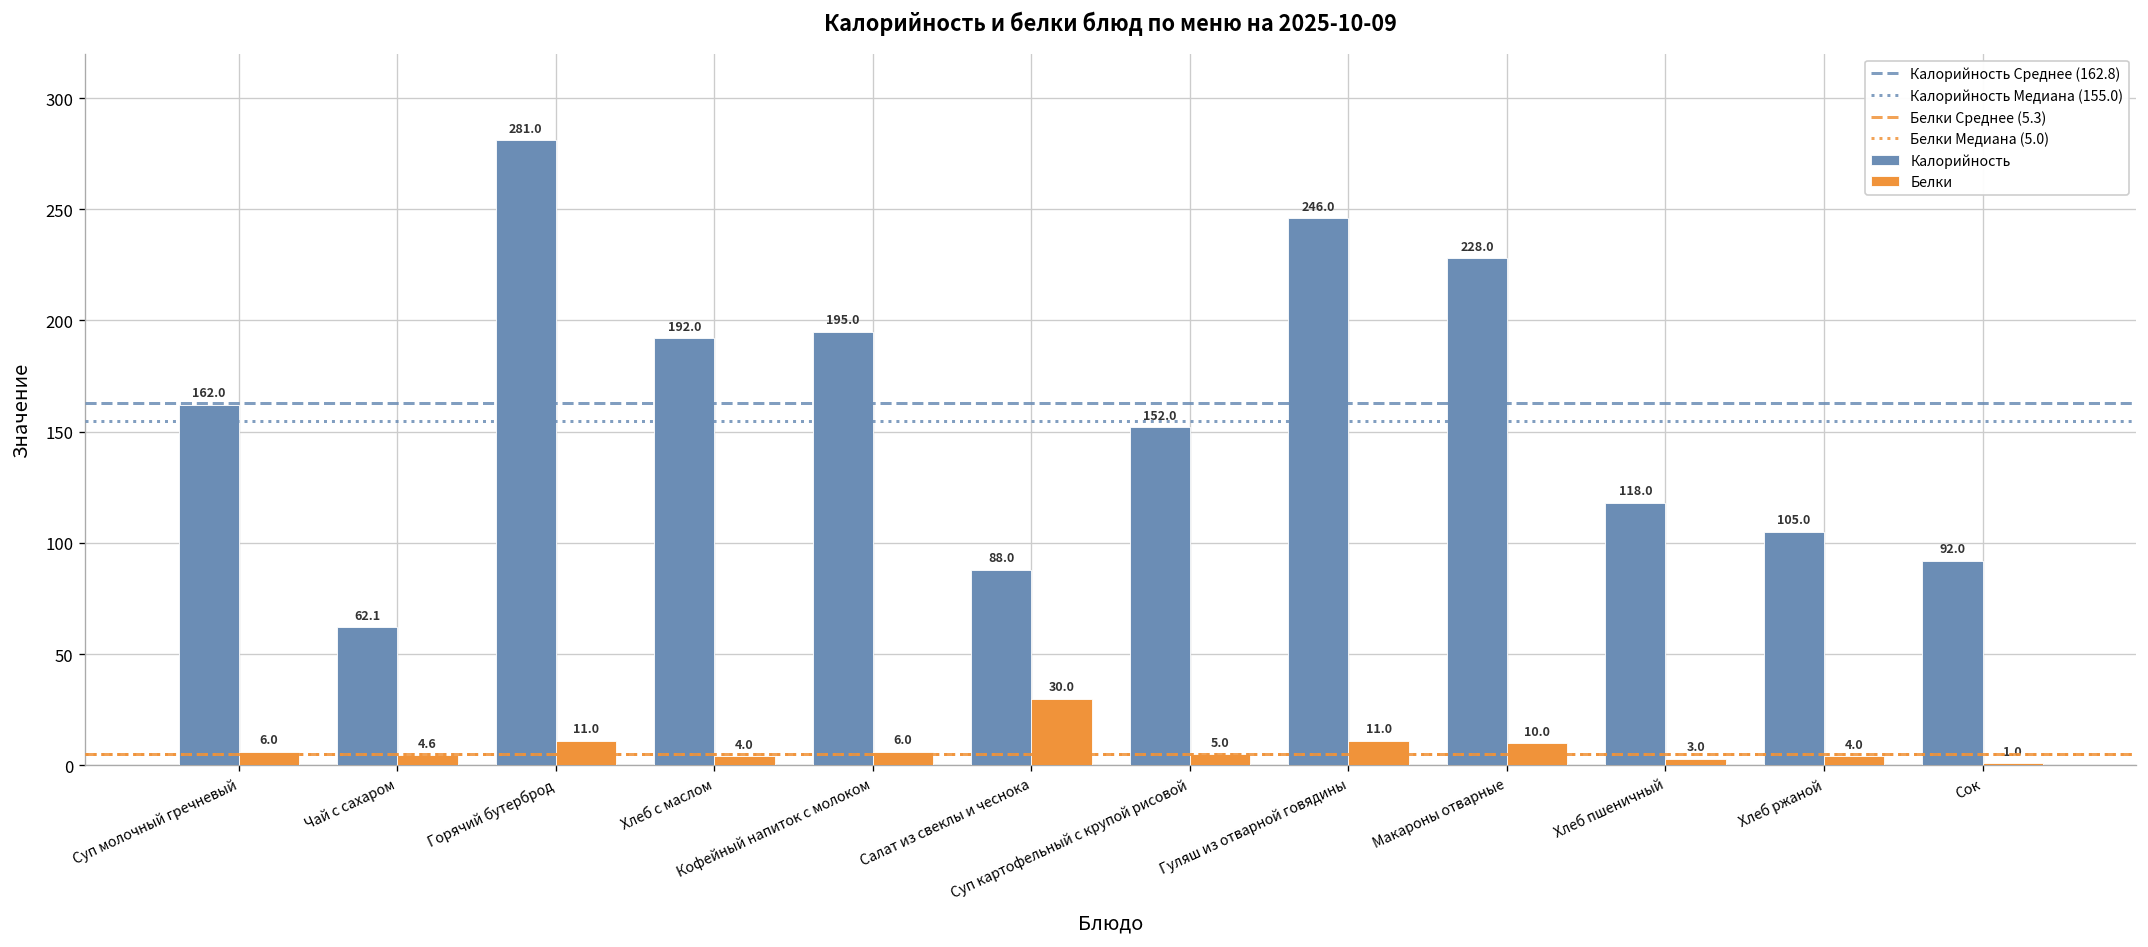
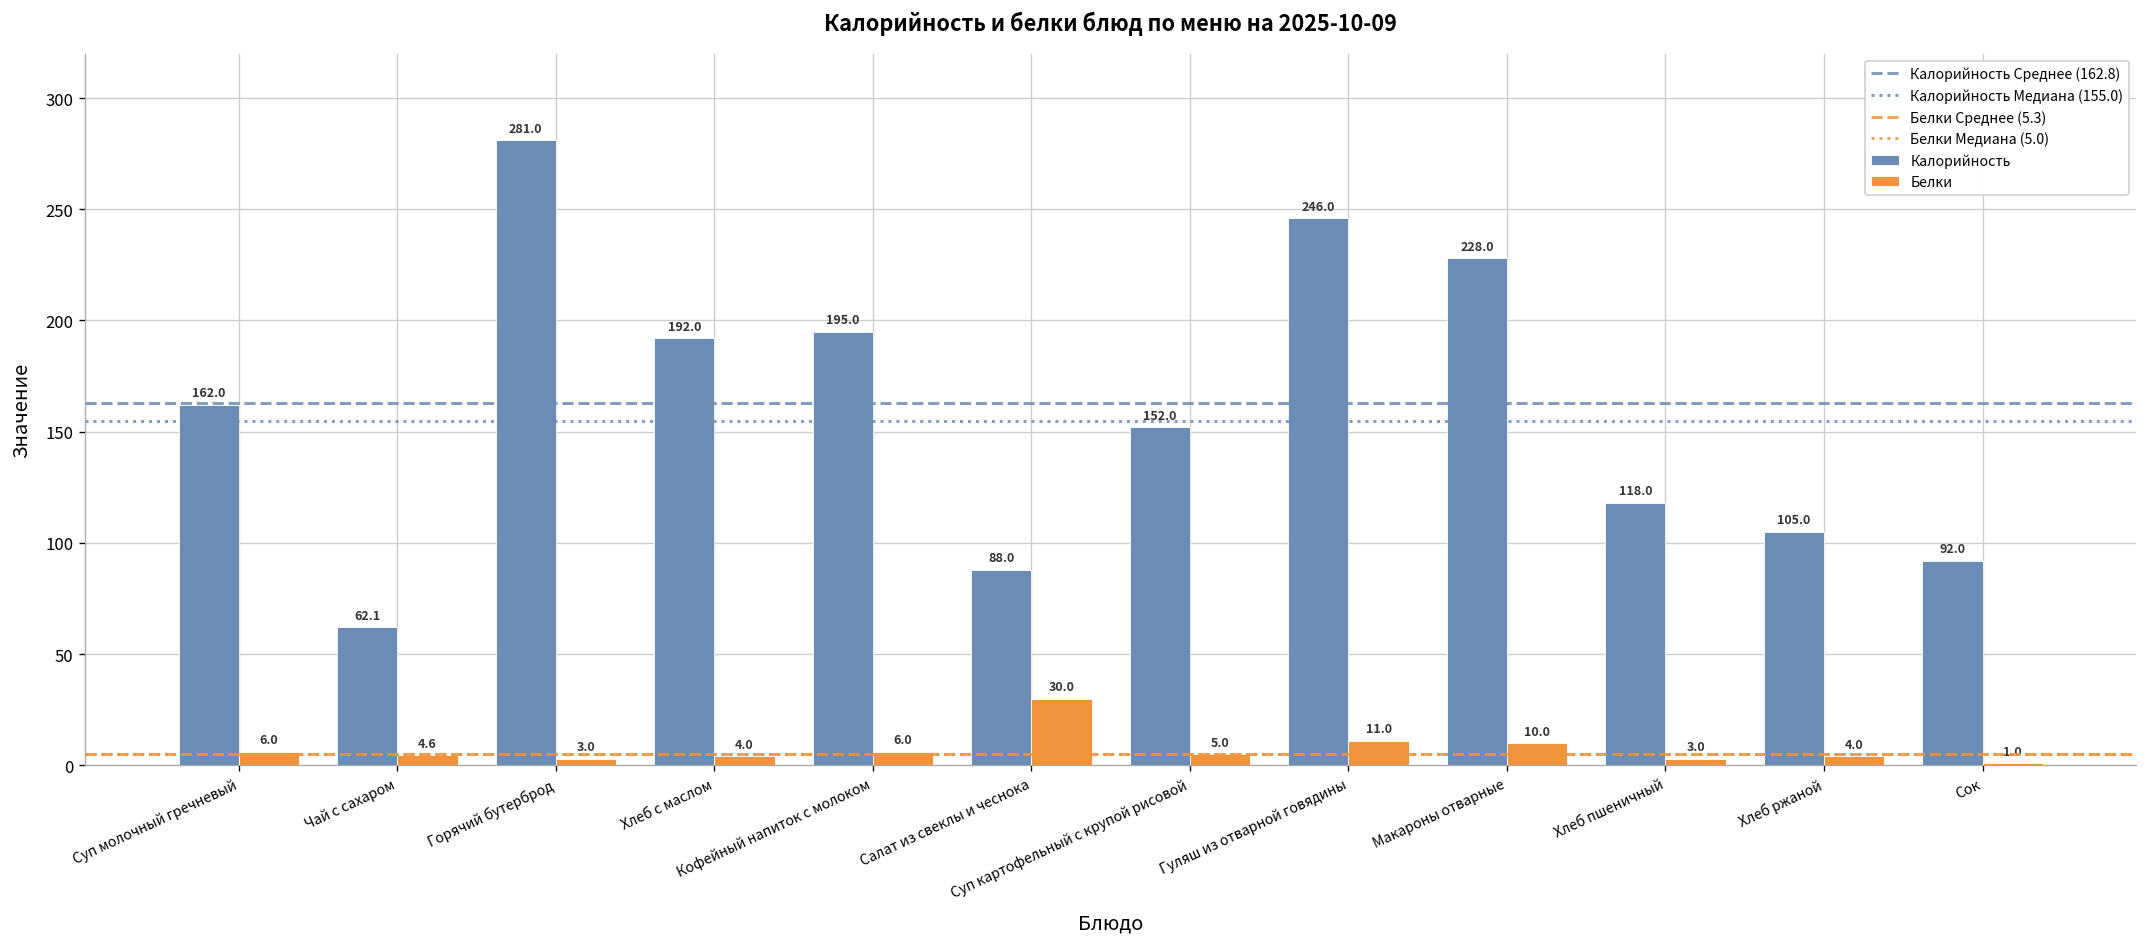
Белки, Горячий бутерброд: 11.0 -> 3.0
